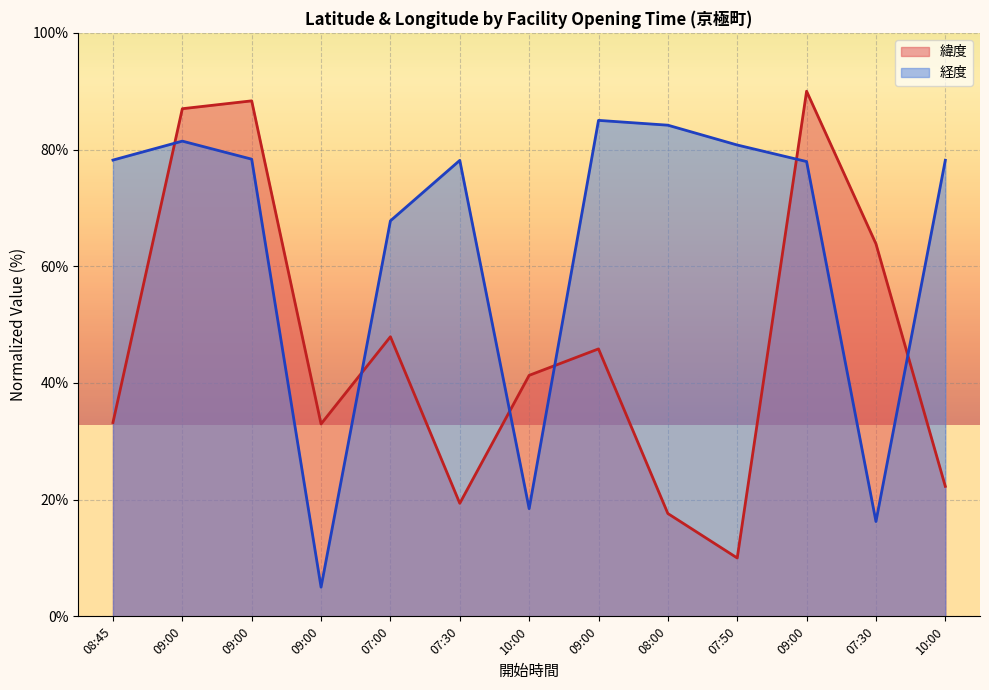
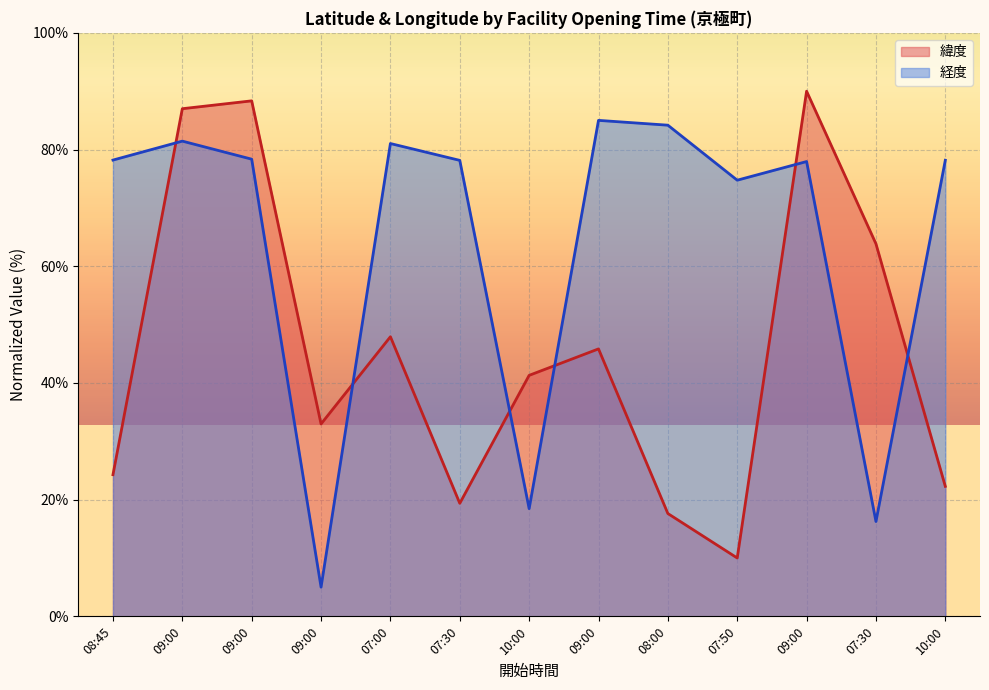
緯度, 08:45: 33% -> 24%
経度, 07:00: 68% -> 81%
経度, 07:50: 81% -> 75%
